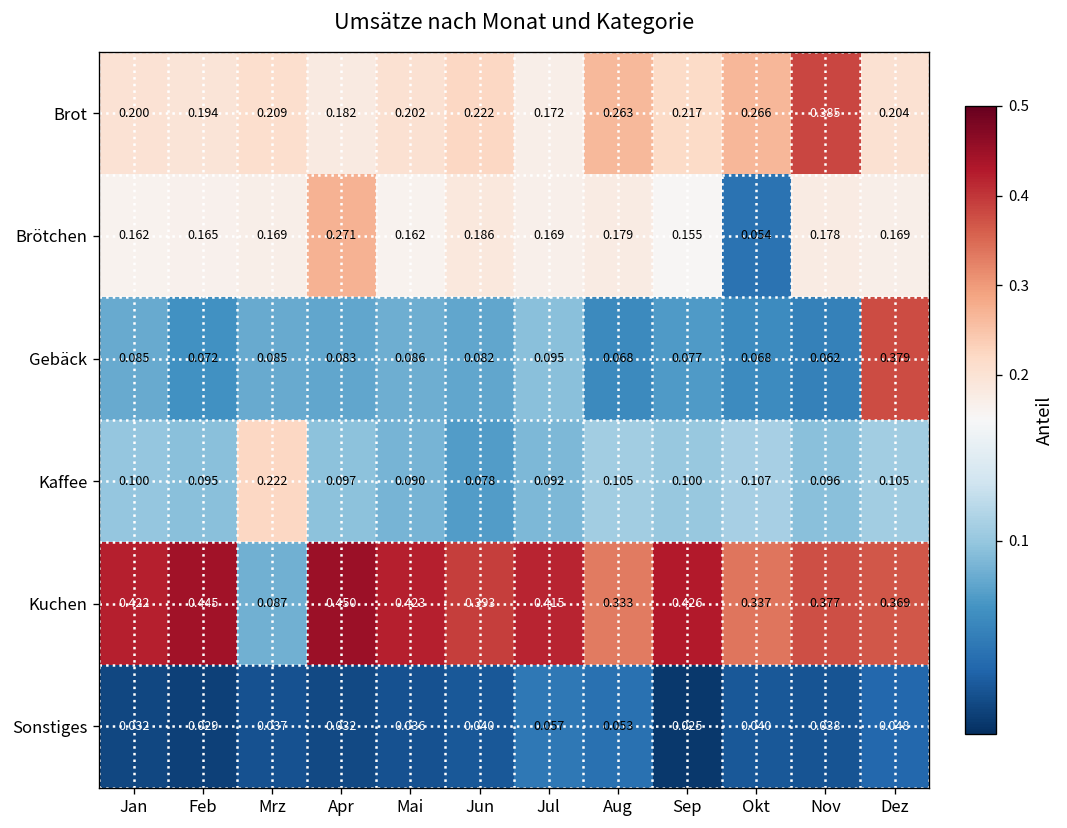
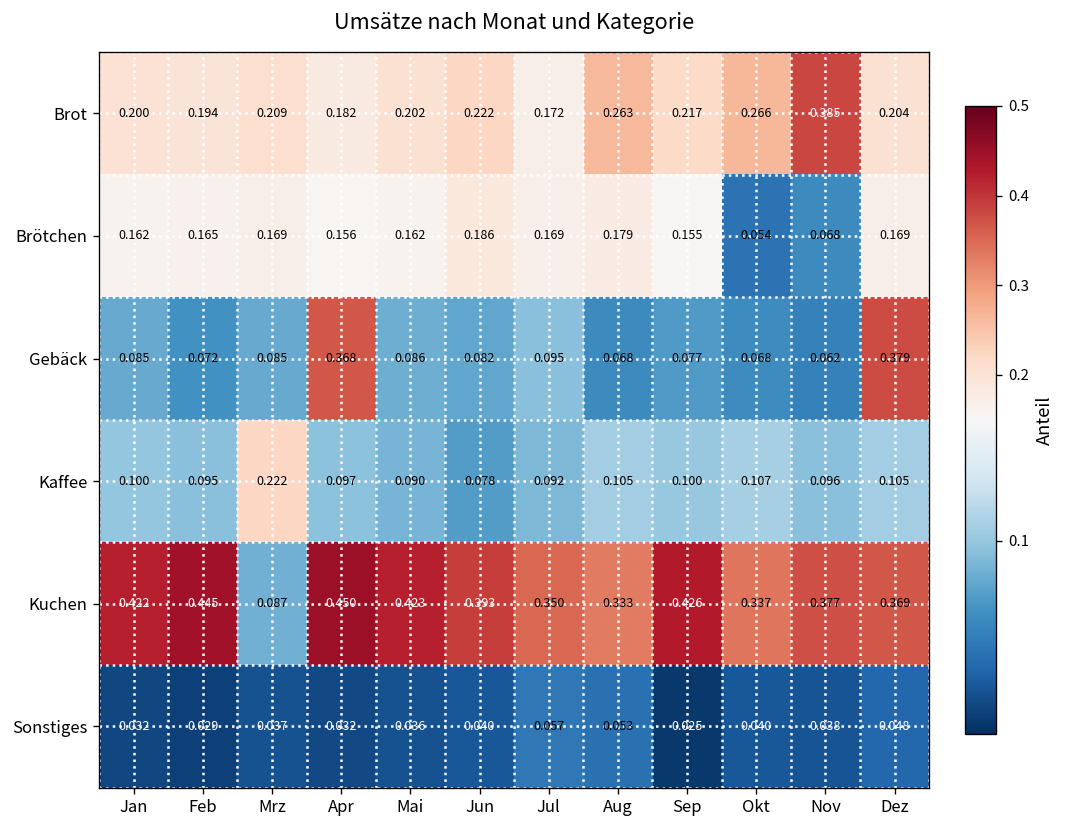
Brötchen, Apr: 0.271 -> 0.156
Brötchen, Nov: 0.178 -> 0.068
Gebäck, Apr: 0.083 -> 0.368
Kuchen, Jul: 0.415 -> 0.350
